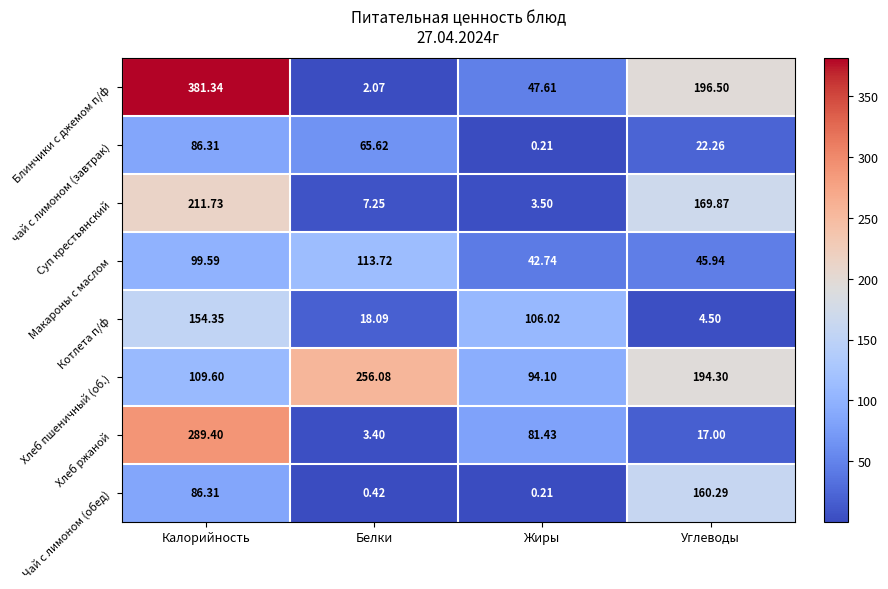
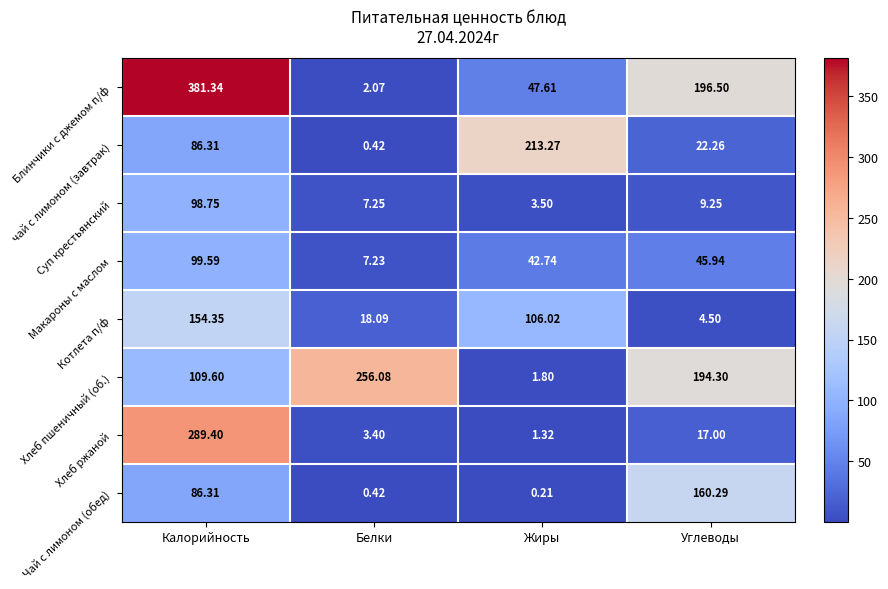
чай с лимоном (завтрак), Белки: 65.62 -> 0.42
чай с лимоном (завтрак), Жиры: 0.21 -> 213.27
Суп крестьянский, Калорийность: 211.73 -> 98.75
Суп крестьянский, Углеводы: 169.87 -> 9.25
Макароны с маслом, Белки: 113.72 -> 7.23
Хлеб пшеничный (об.), Жиры: 94.10 -> 1.80
Хлеб ржаной, Жиры: 81.43 -> 1.32
